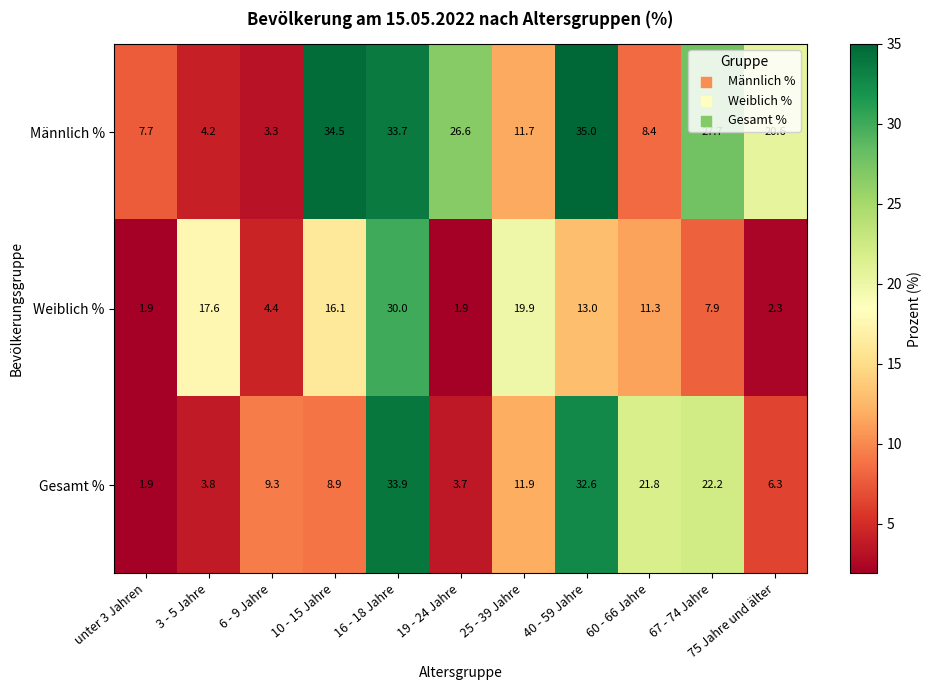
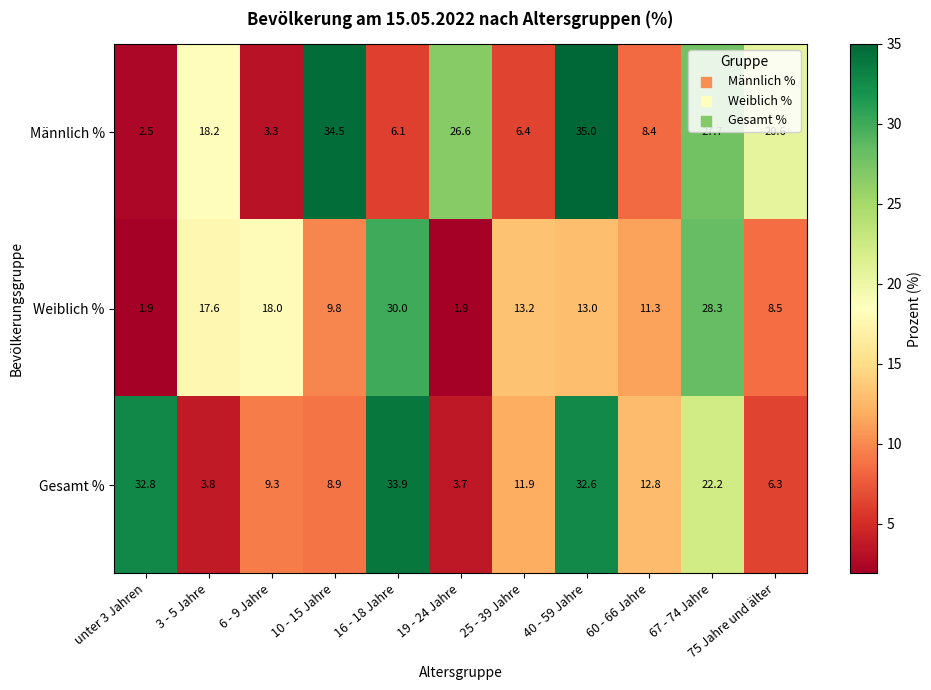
Männlich %, unter 3 Jahren: 7.7 -> 2.5
Männlich %, 3 - 5 Jahre: 4.2 -> 18.2
Männlich %, 16 - 18 Jahre: 33.7 -> 6.1
Männlich %, 25 - 39 Jahre: 11.7 -> 6.4
Weiblich %, 6 - 9 Jahre: 4.4 -> 18.0
Weiblich %, 10 - 15 Jahre: 16.1 -> 9.8
Weiblich %, 25 - 39 Jahre: 19.9 -> 13.2
Weiblich %, 67 - 74 Jahre: 7.9 -> 28.3
Weiblich %, 75 Jahre und älter: 2.3 -> 8.5
Gesamt %, unter 3 Jahren: 1.9 -> 32.8
Gesamt %, 60 - 66 Jahre: 21.8 -> 12.8
